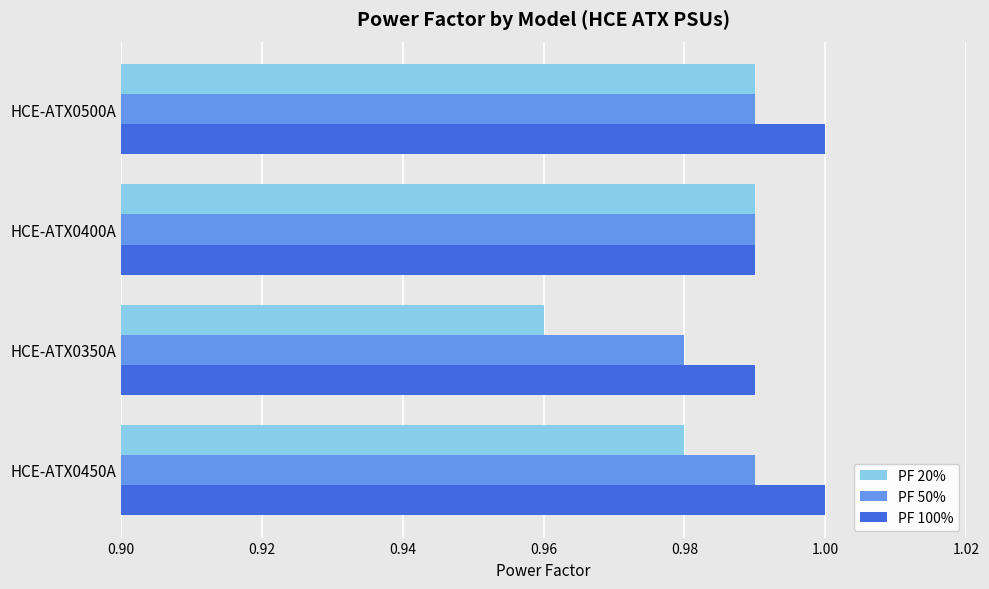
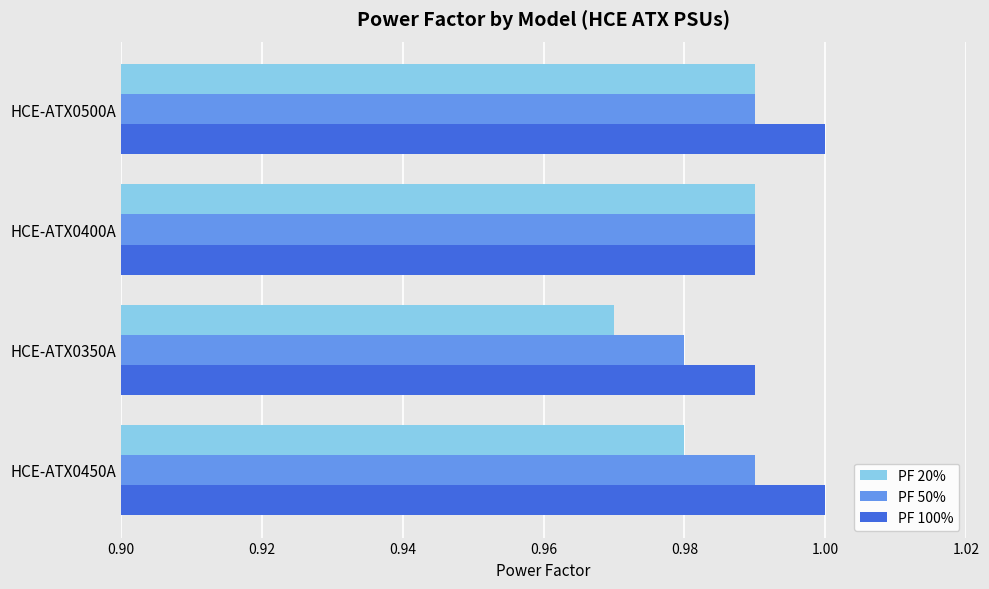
PF 20%, HCE-ATX0350A: 0.96 -> 0.97
